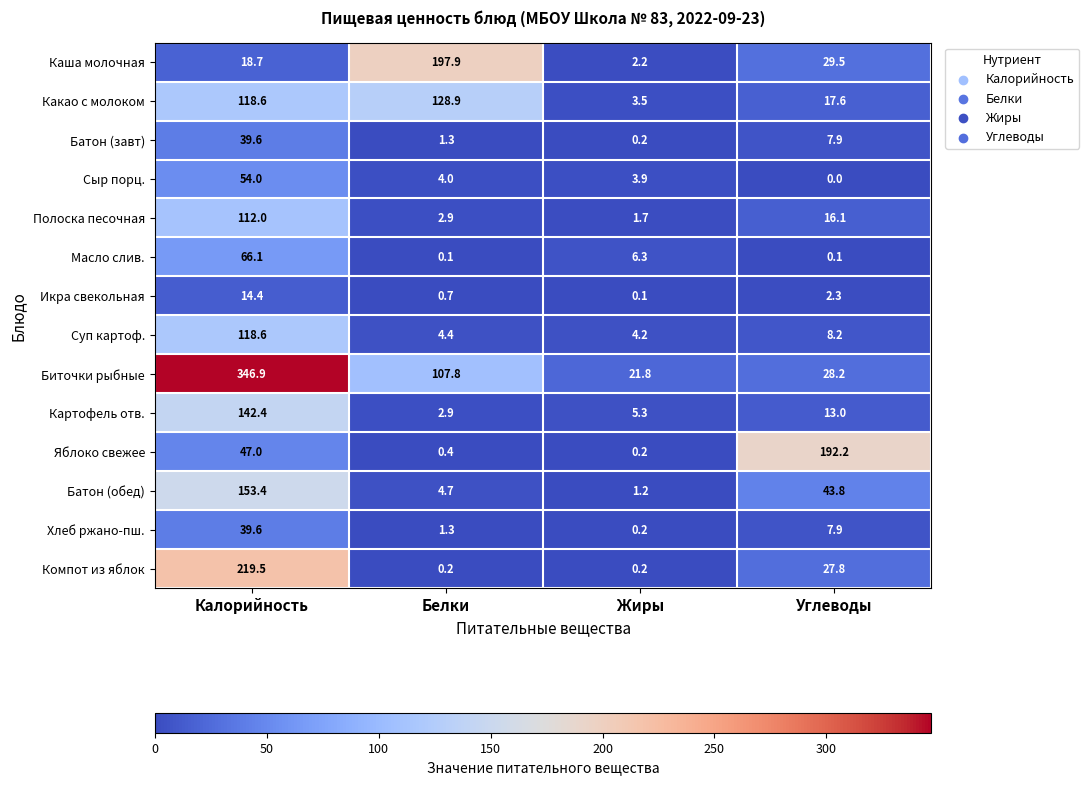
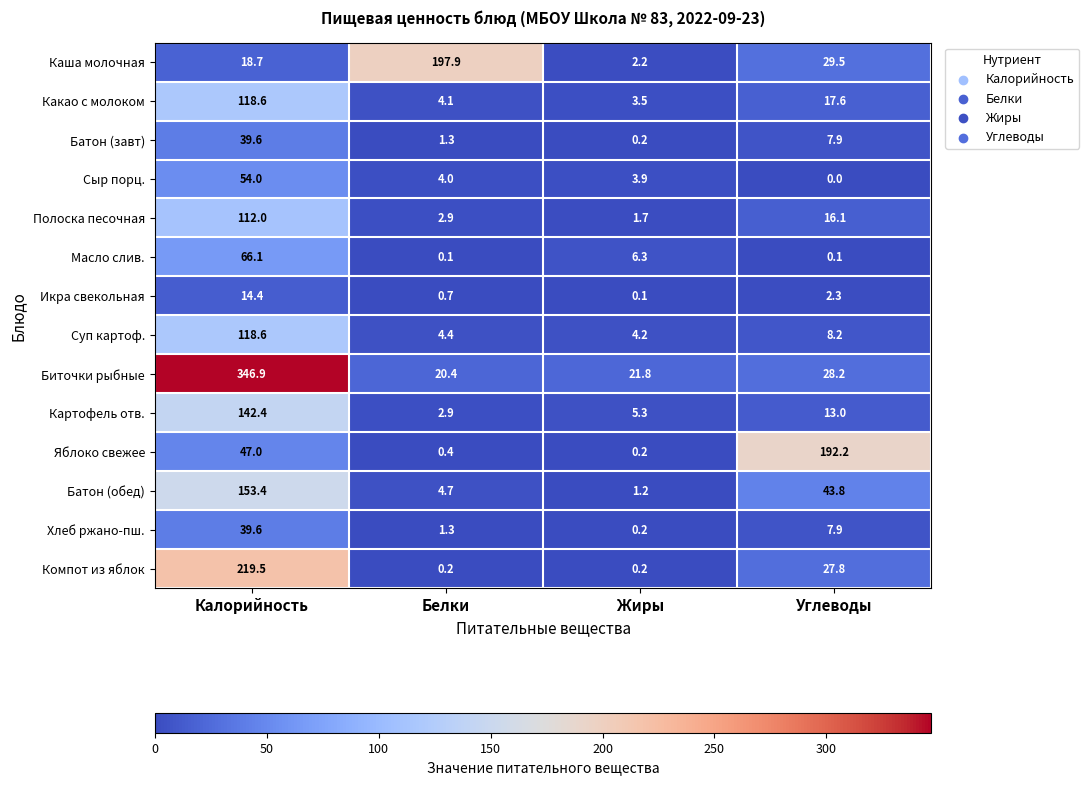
Какао с молоком, Белки: 128.9 -> 4.1
Биточки рыбные, Белки: 107.8 -> 20.4
